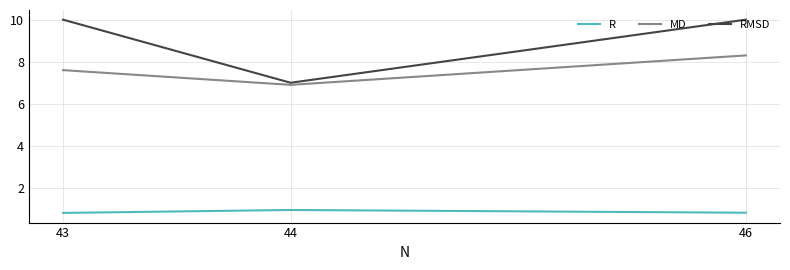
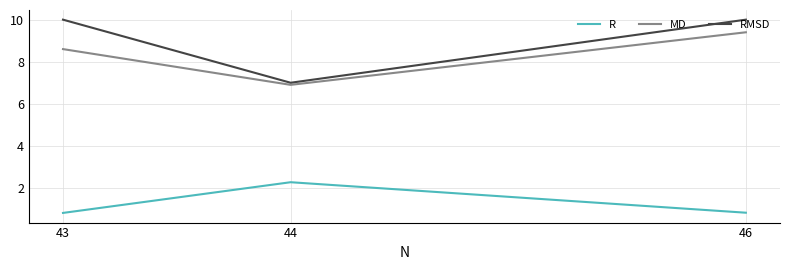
MD, 43: 7.6 -> 8.6
R, 44: 1.0 -> 2.3
MD, 46: 8.3 -> 9.4
